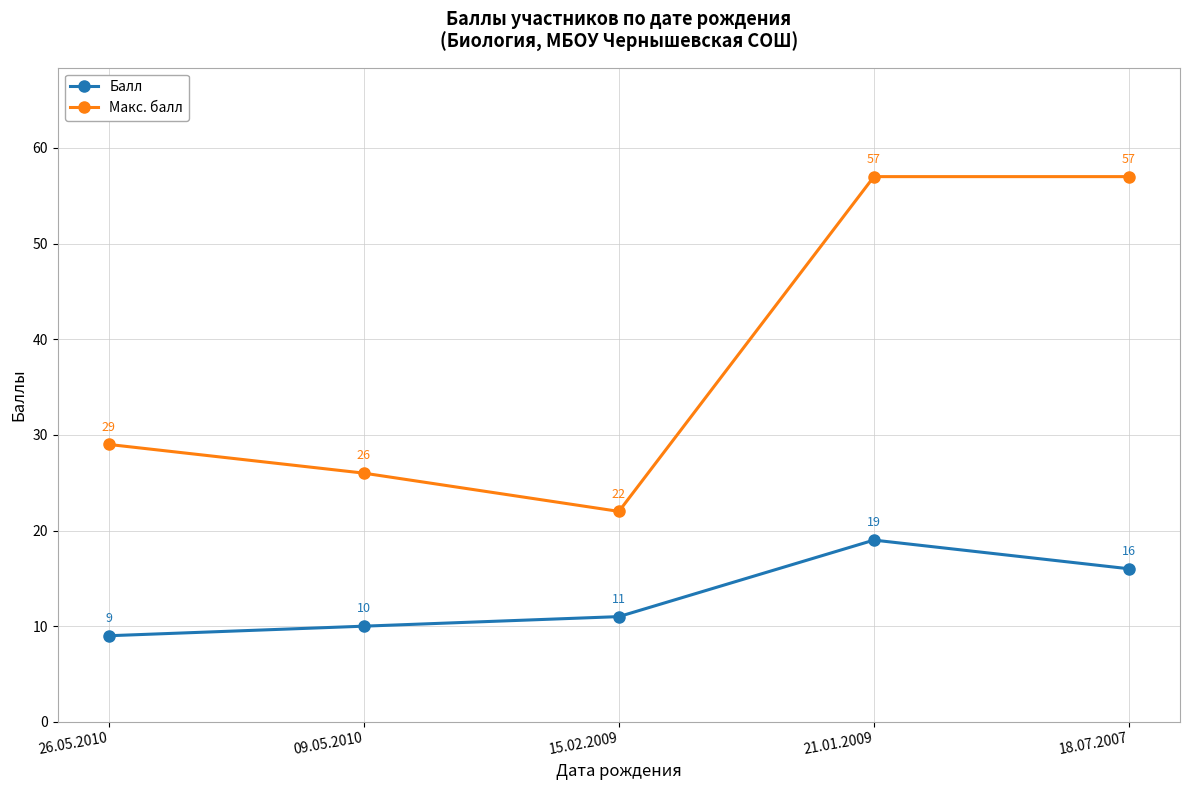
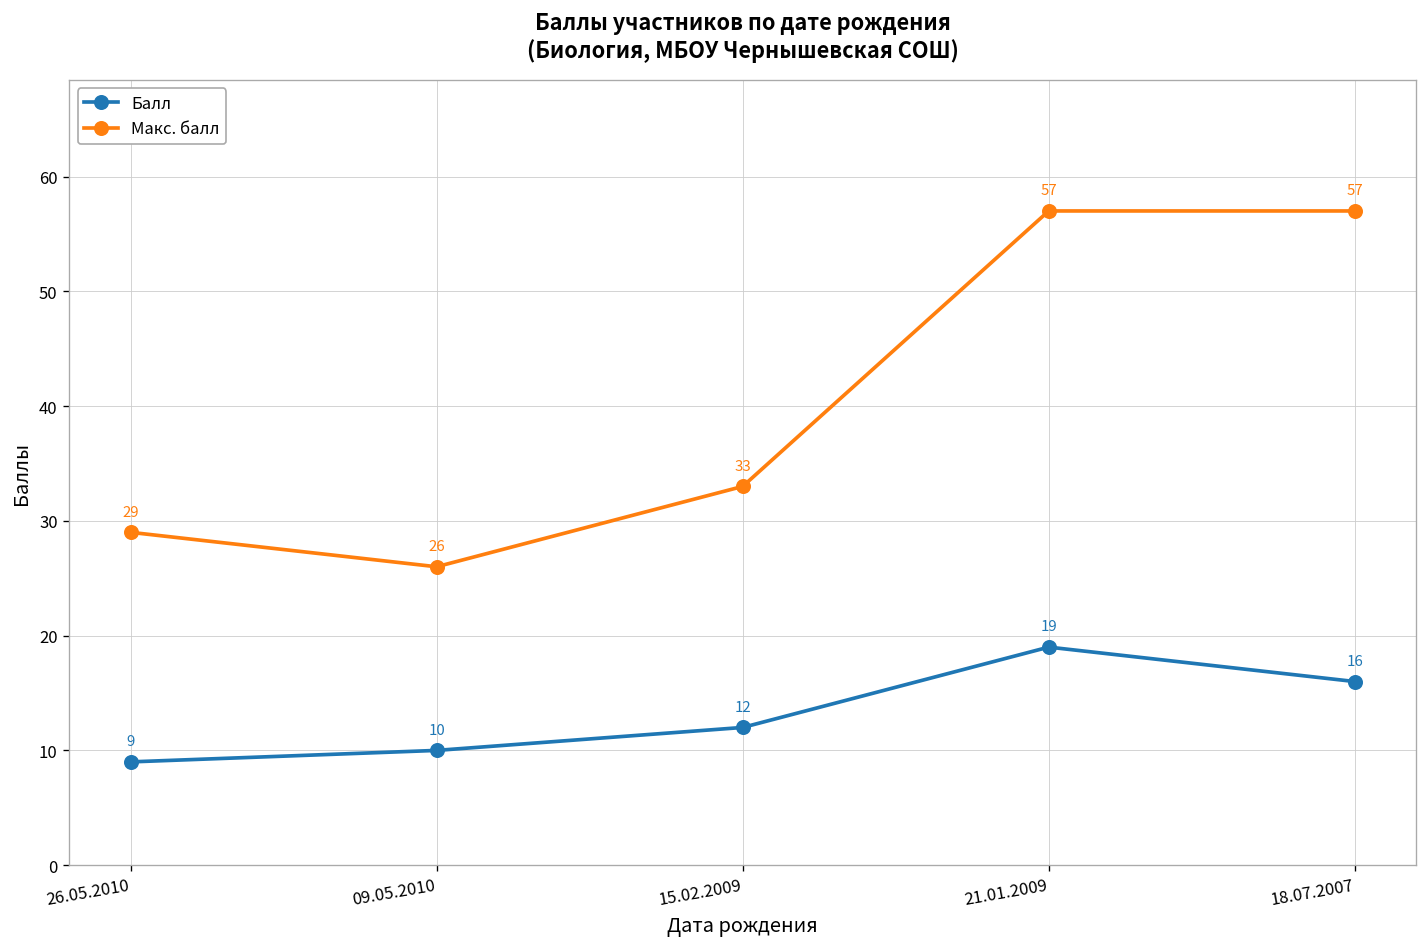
Балл, 15.02.2009: 11 -> 12
Макс. балл, 15.02.2009: 22 -> 33
